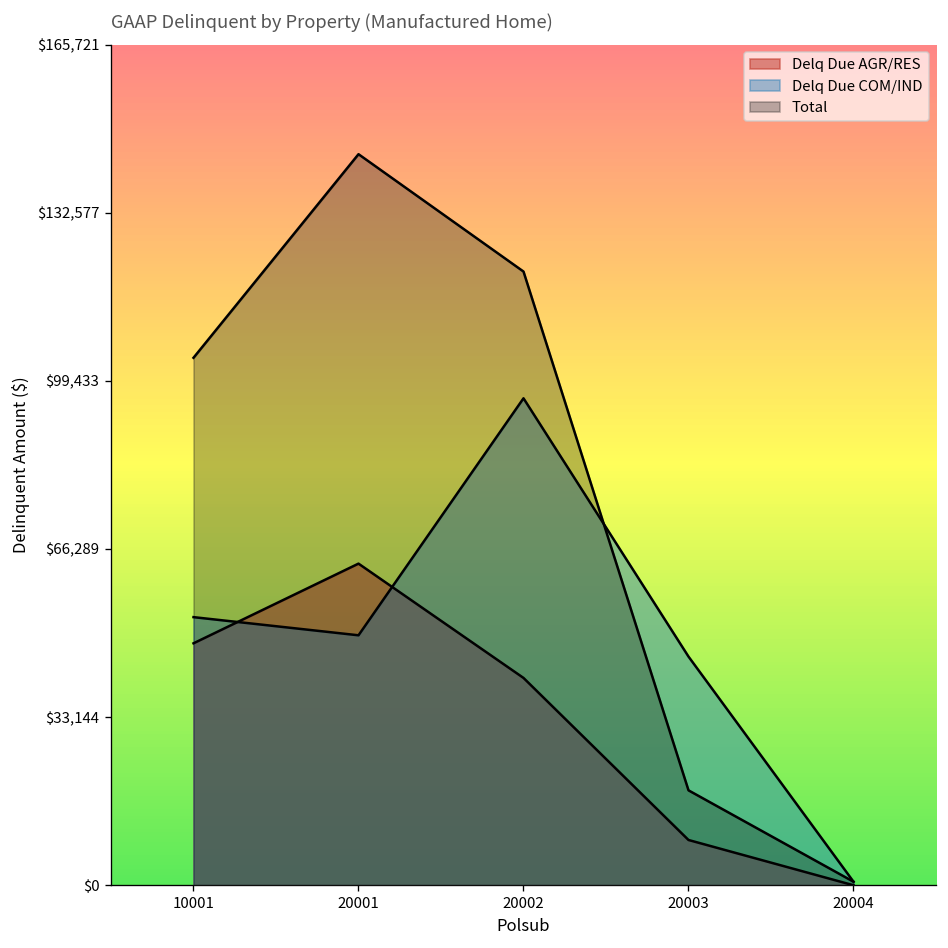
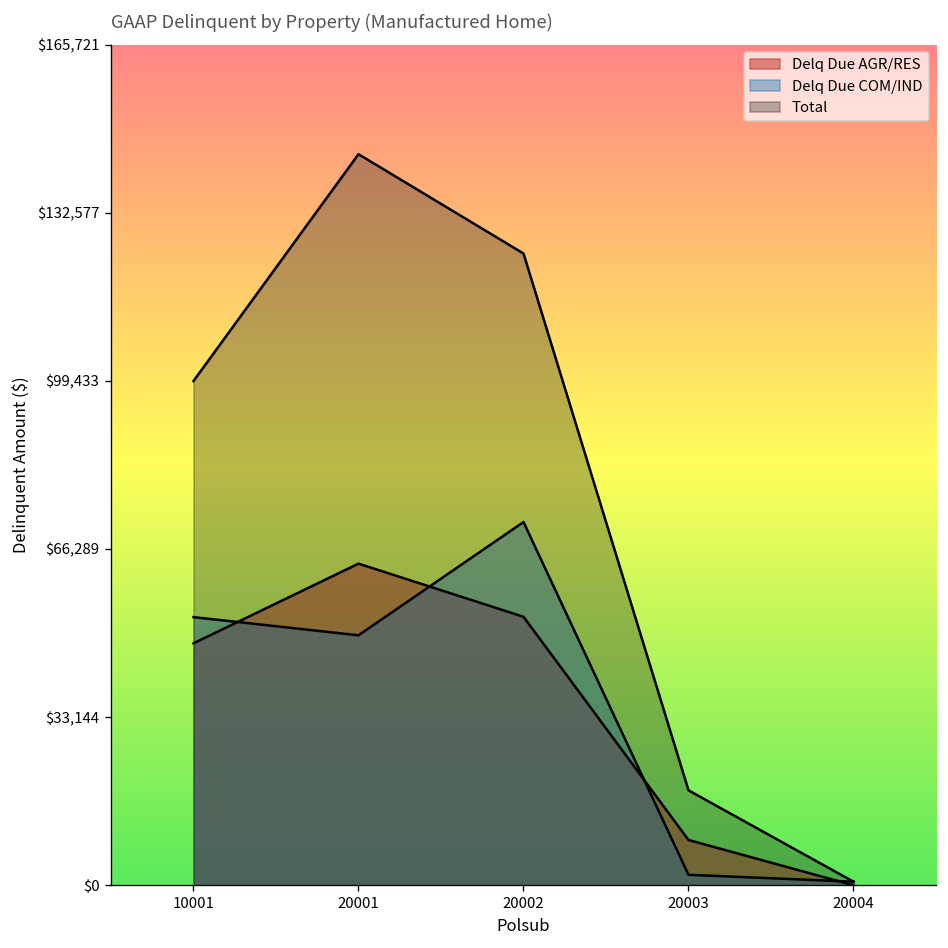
Total, 10001: $104,000 -> $99,000
Delq Due AGR/RES, 20002: $41,000 -> $53,000
Delq Due COM/IND, 20002: $96,000 -> $72,000
Total, 20002: $121,000 -> $125,000
Delq Due COM/IND, 20003: $45,000 -> $2,000
